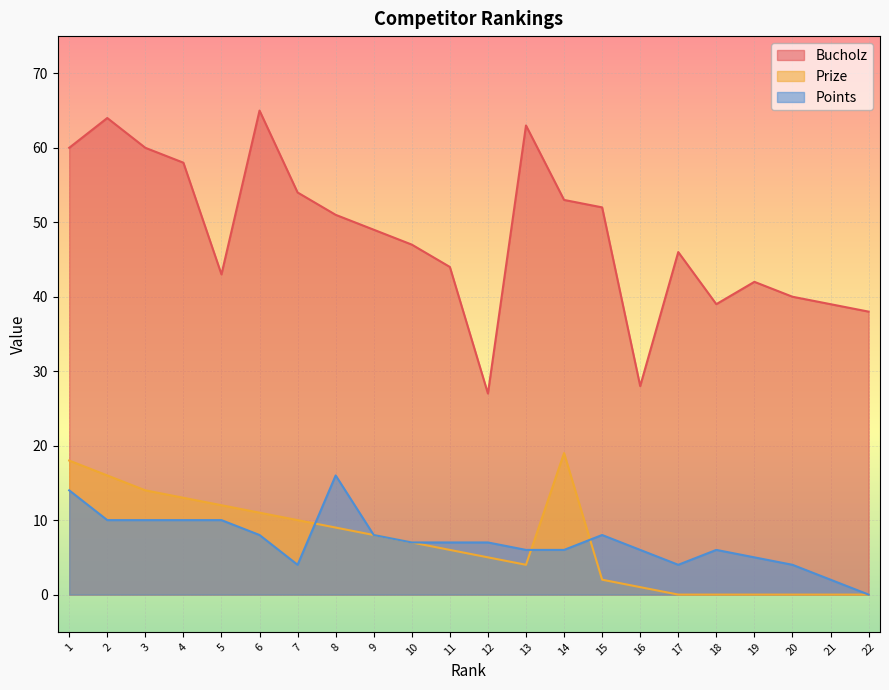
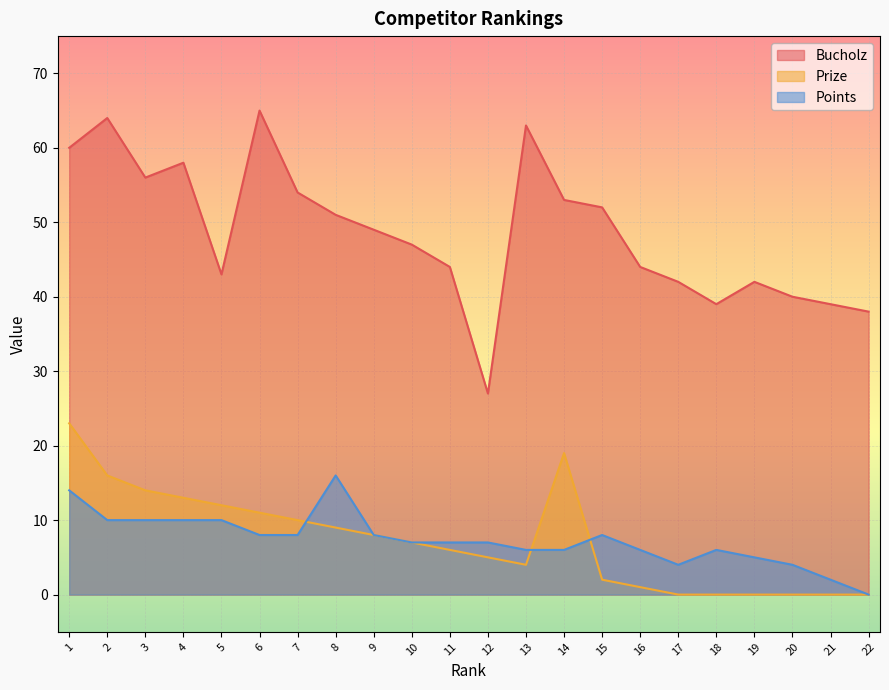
Prize, 1: 18 -> 23
Bucholz, 3: 60 -> 56
Points, 7: 4 -> 8
Bucholz, 16: 28 -> 44
Bucholz, 17: 46 -> 42
